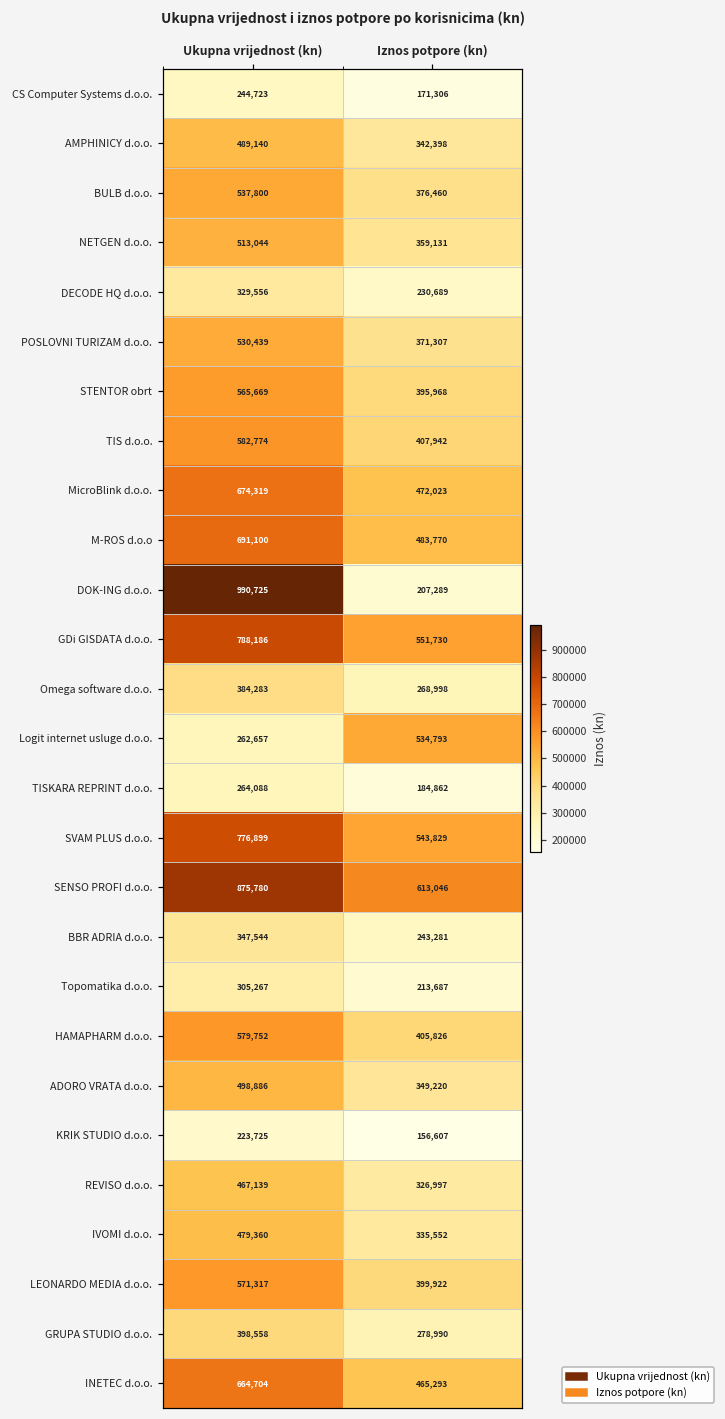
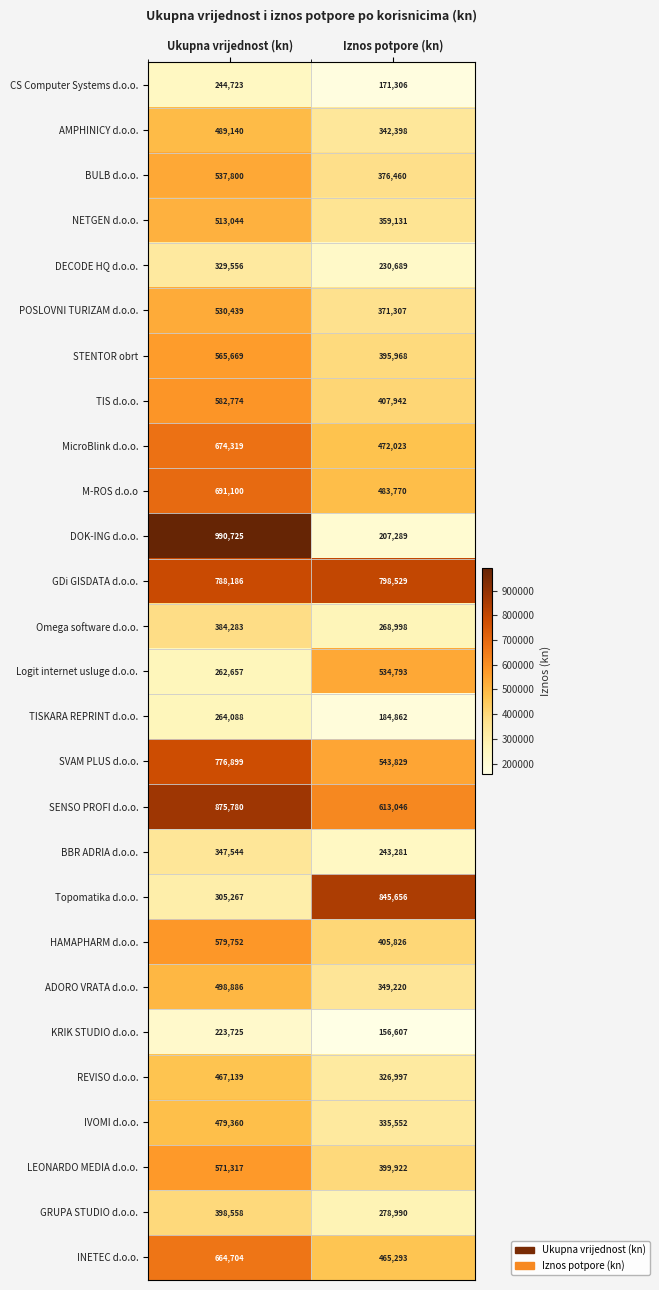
GDi GISDATA d.o.o., Iznos potpore (kn): 551,730 -> 798,529
Topomatika d.o.o., Iznos potpore (kn): 213,687 -> 845,656
